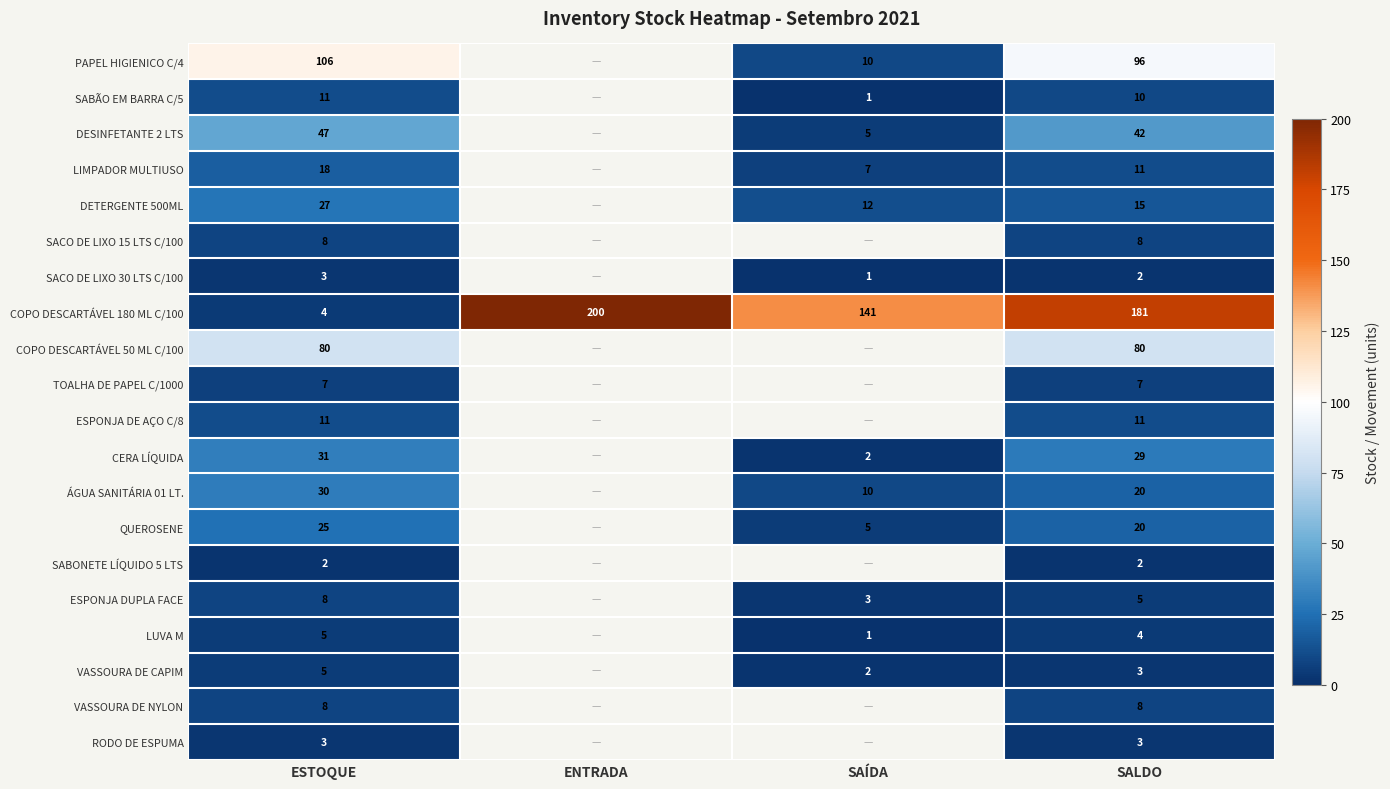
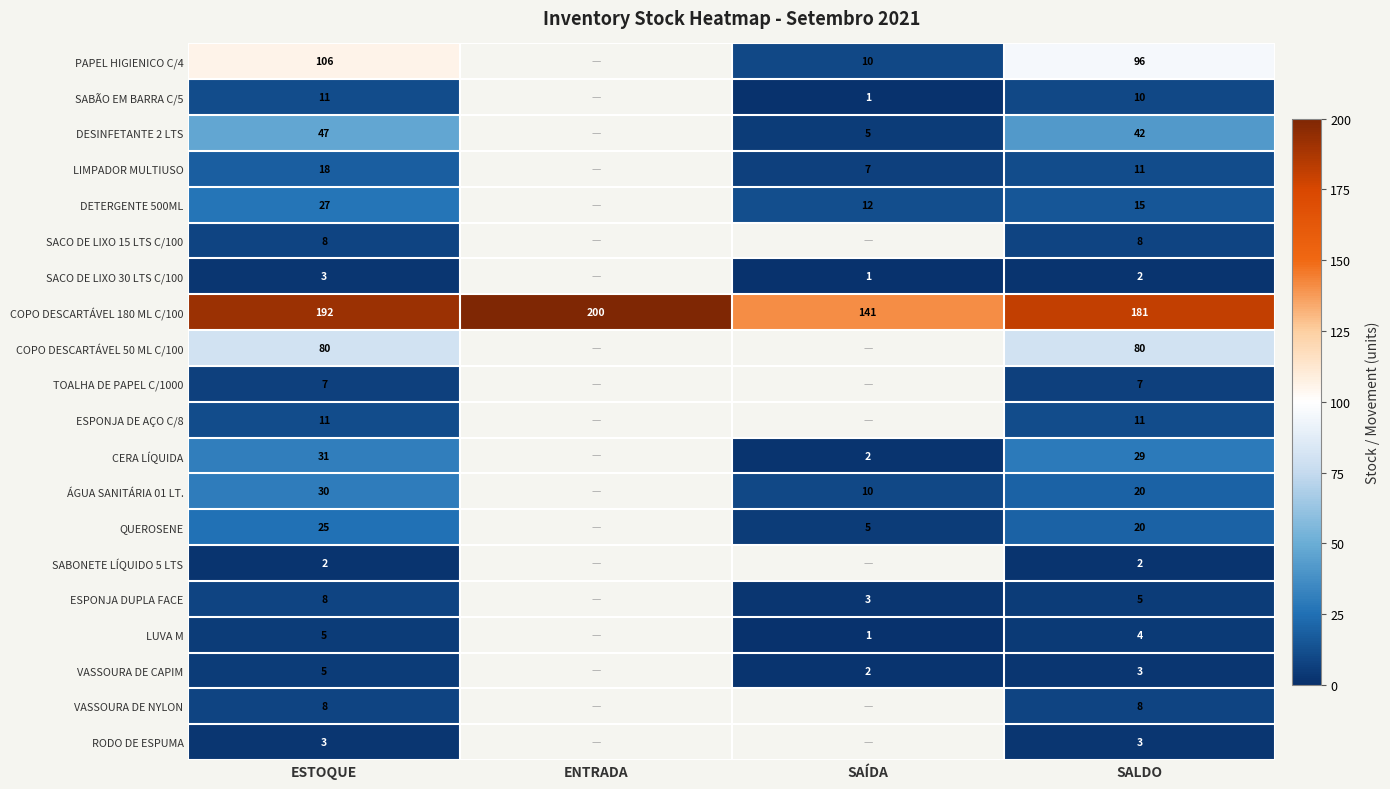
COPO DESCARTÁVEL 180 ML C/100, ESTOQUE: 4 -> 192
